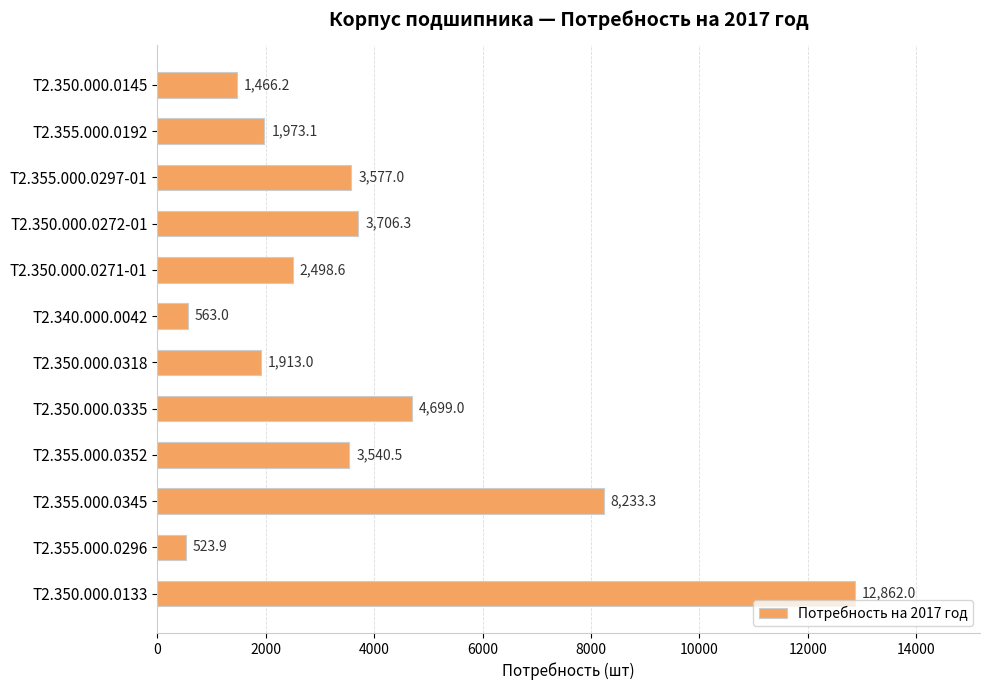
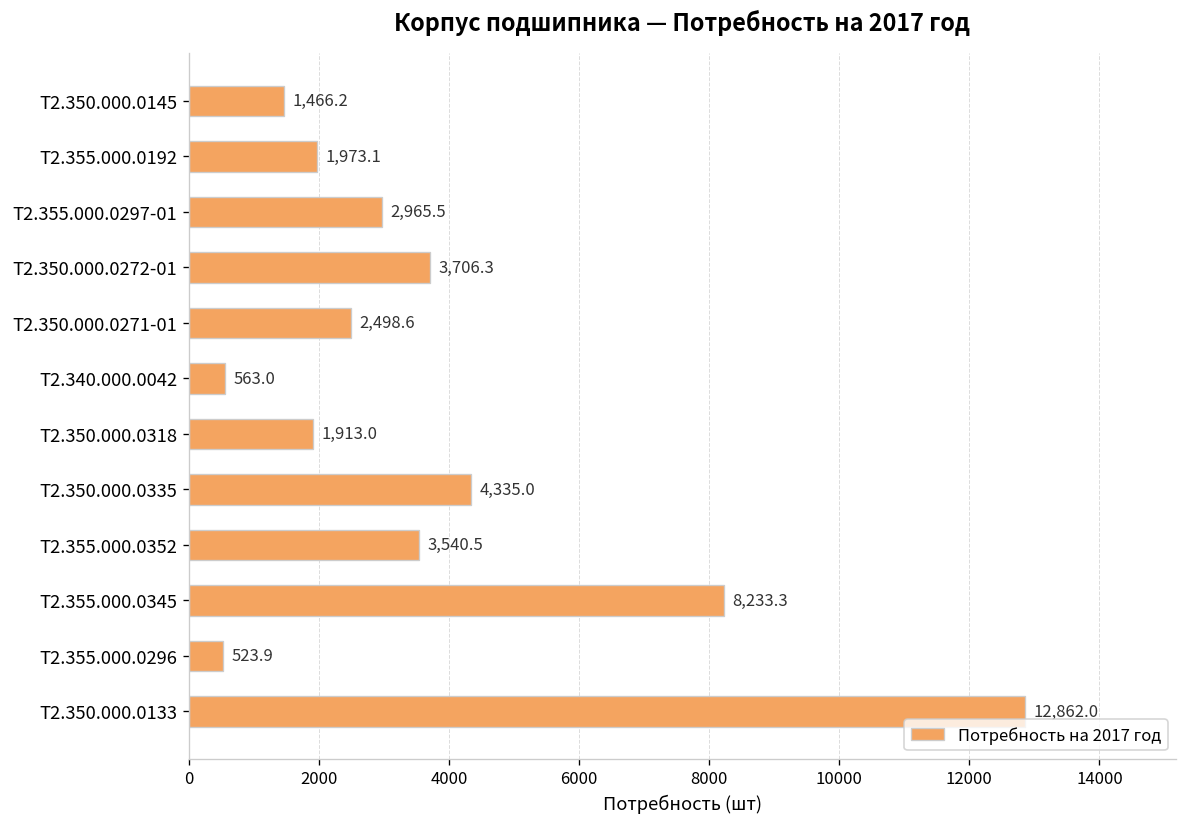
Т2.355.000.0297-01: 3,577.0 -> 2,965.5
Т2.350.000.0335: 4,699.0 -> 4,335.0
